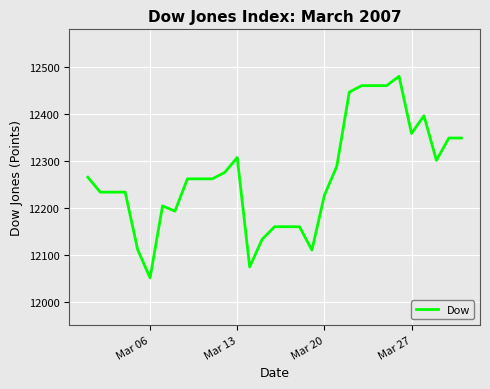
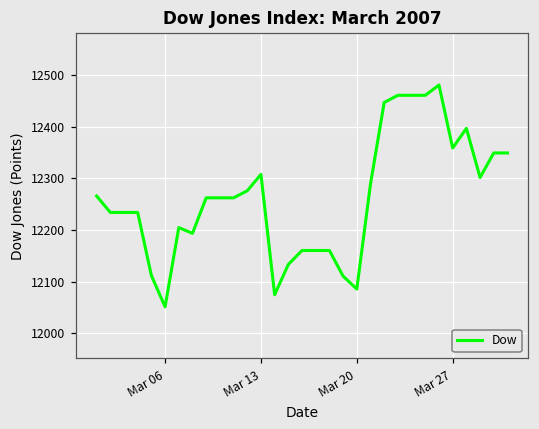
Mar 20: 12230 -> 12090
